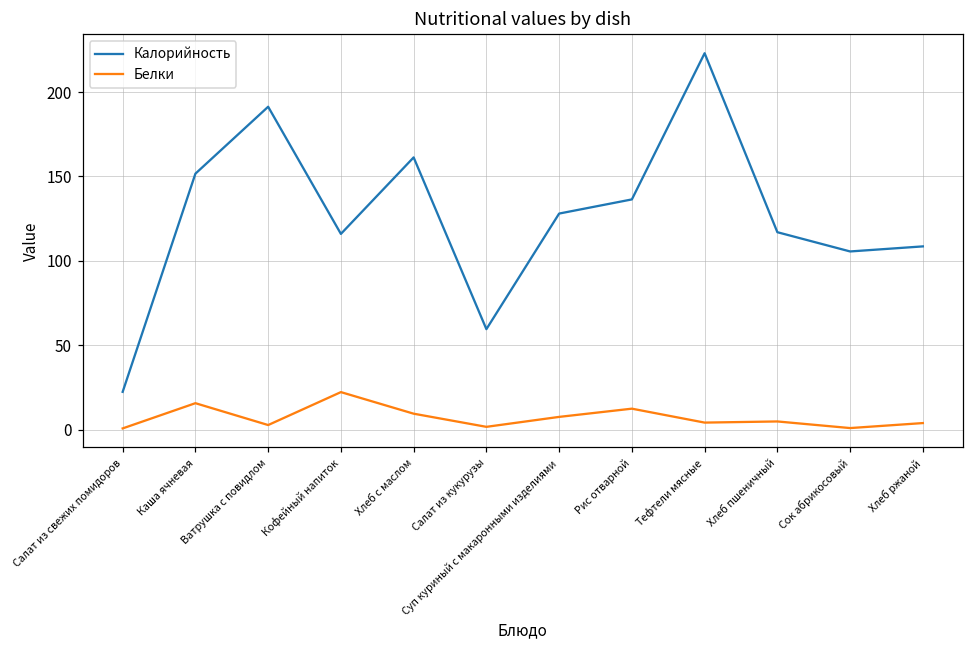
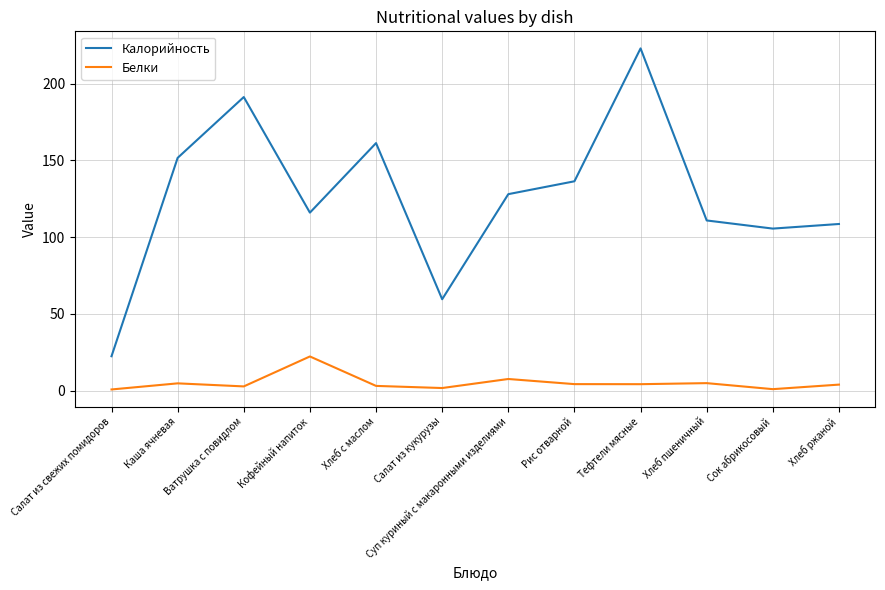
Белки, Каша ячневая: 16 -> 5
Белки, Хлеб с маслом: 10 -> 3
Белки, Рис отварной: 12 -> 4
Калорийность, Хлеб пшеничный: 117 -> 111
